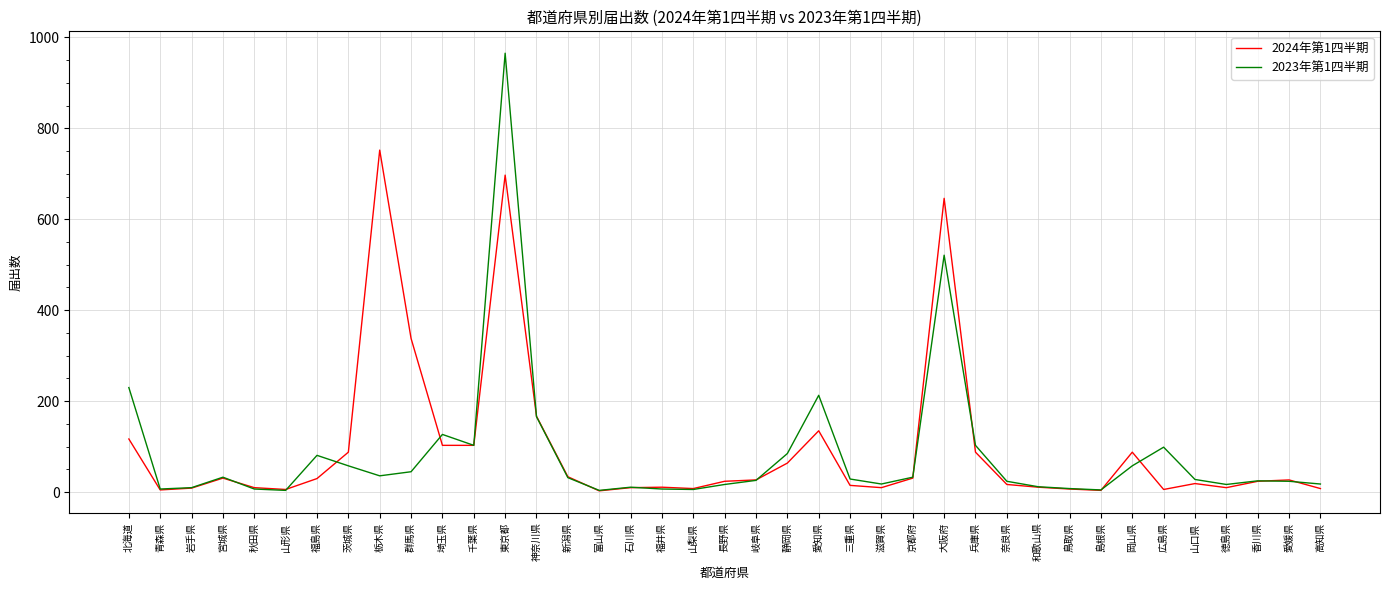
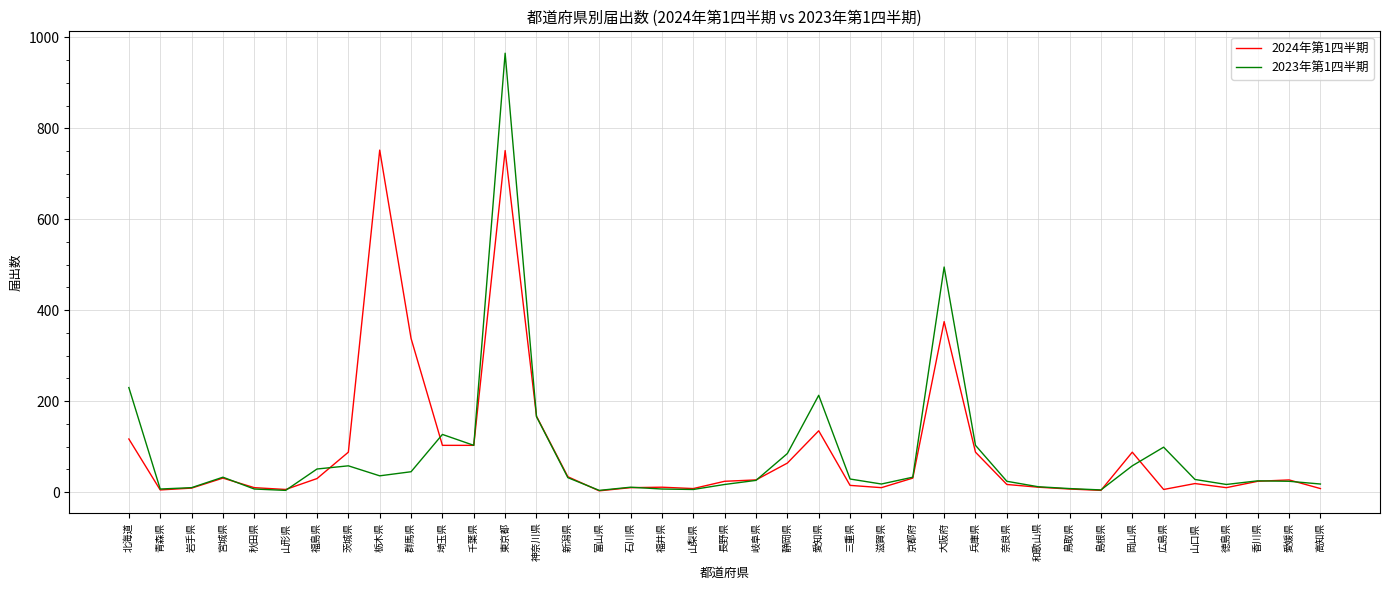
2023年第1四半期, 福島県: 80 -> 50
2024年第1四半期, 東京都: 700 -> 750
2024年第1四半期, 大阪府: 650 -> 380
2023年第1四半期, 大阪府: 520 -> 500
